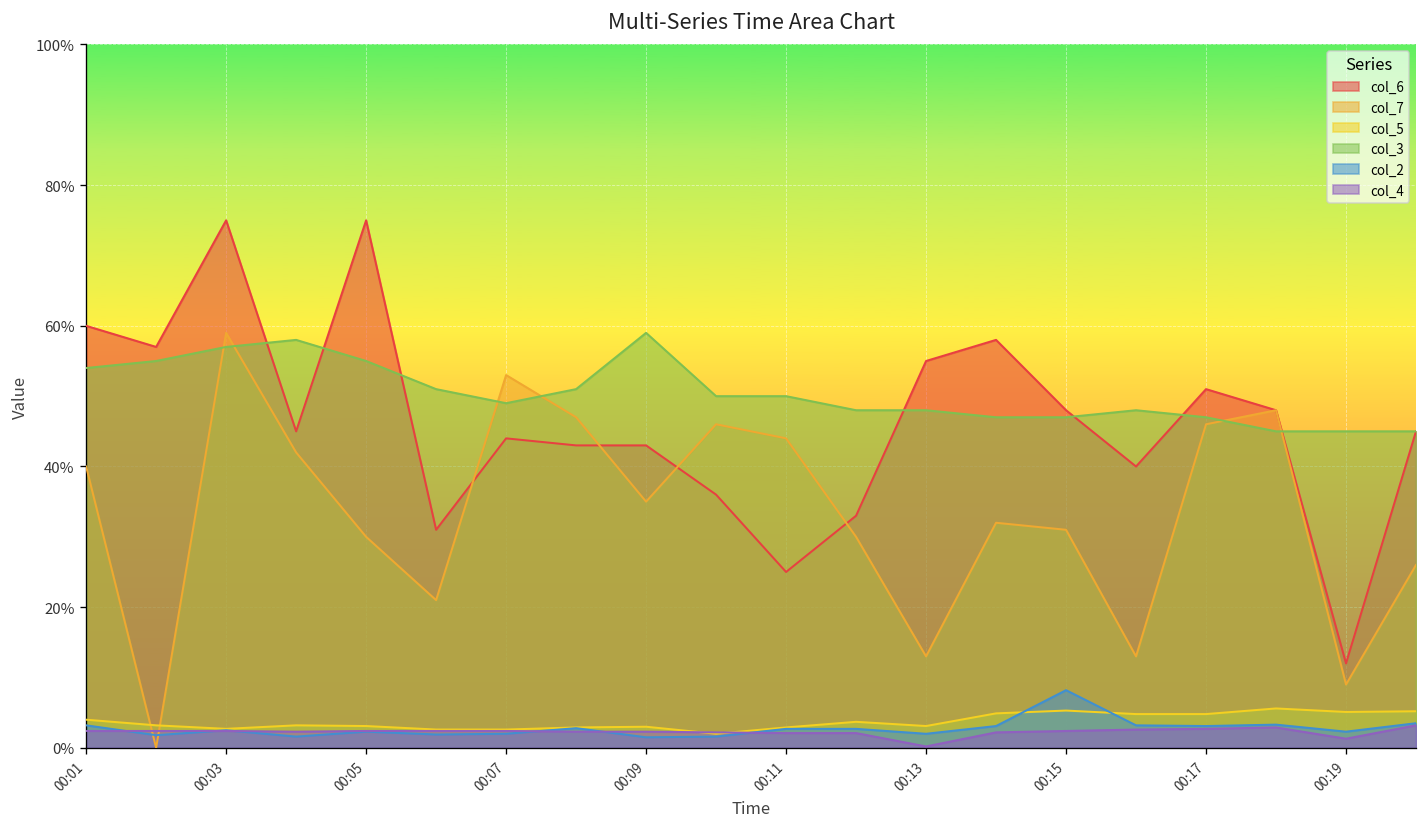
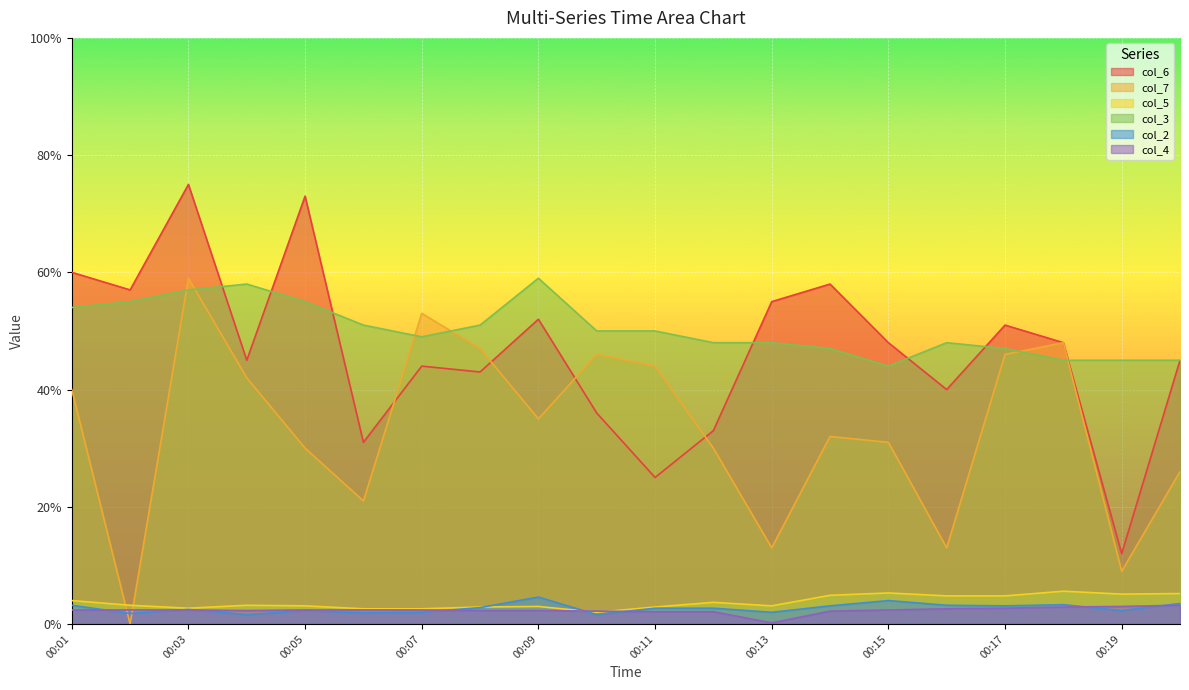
col_6, 00:05: 75% -> 73%
col_6, 00:09: 43% -> 52%
col_2, 00:09: 2% -> 5%
col_3, 00:15: 47% -> 44%
col_2, 00:15: 8% -> 4%
col_4, 00:19: 1% -> 3%
